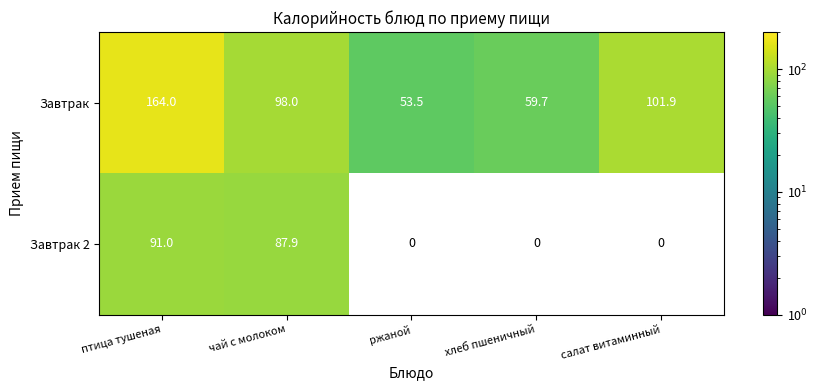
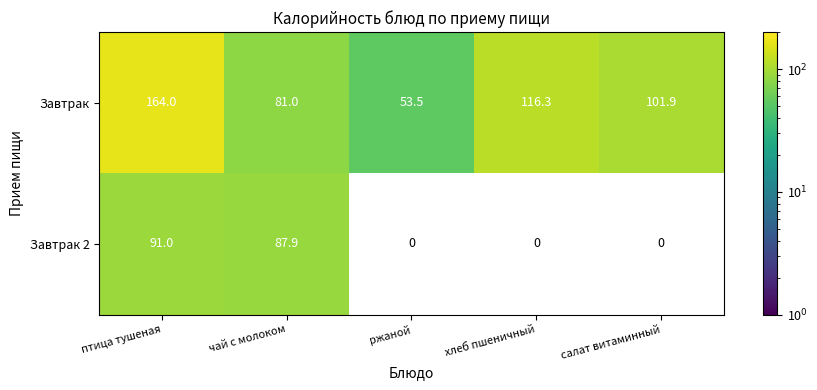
Завтрак, чай с молоком: 98.0 -> 81.0
Завтрак, хлеб пшеничный: 59.7 -> 116.3
